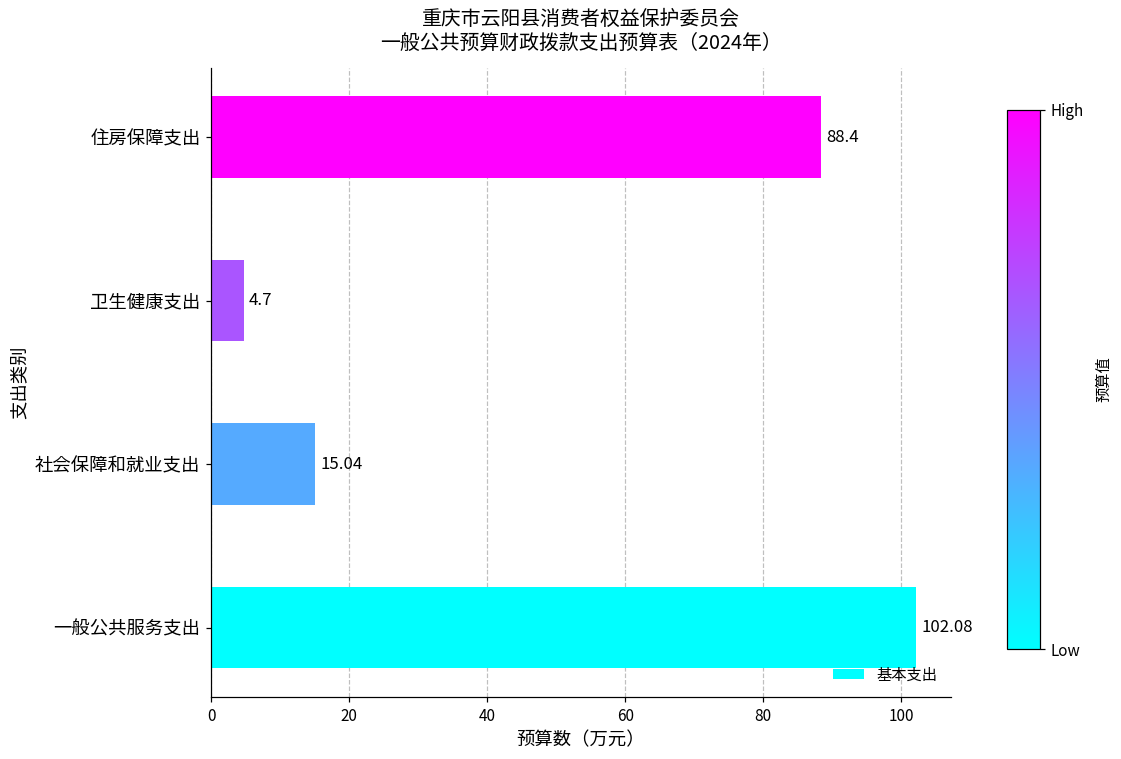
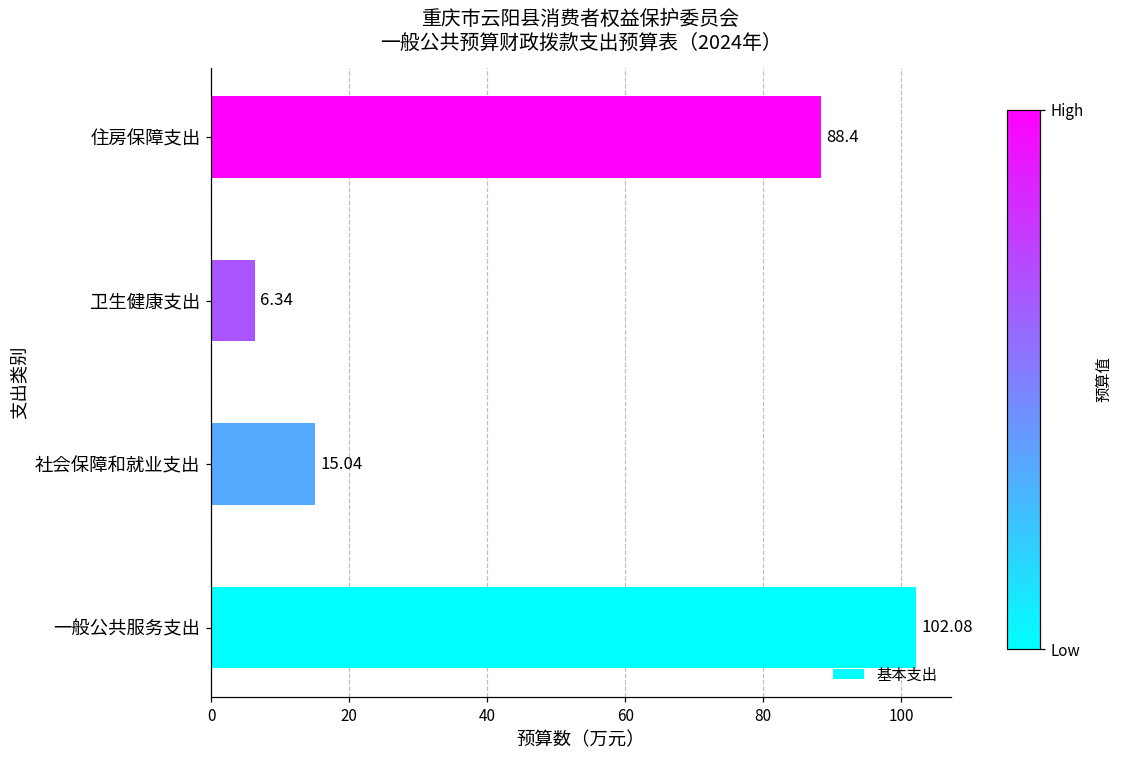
卫生健康支出: 4.7 -> 6.34
